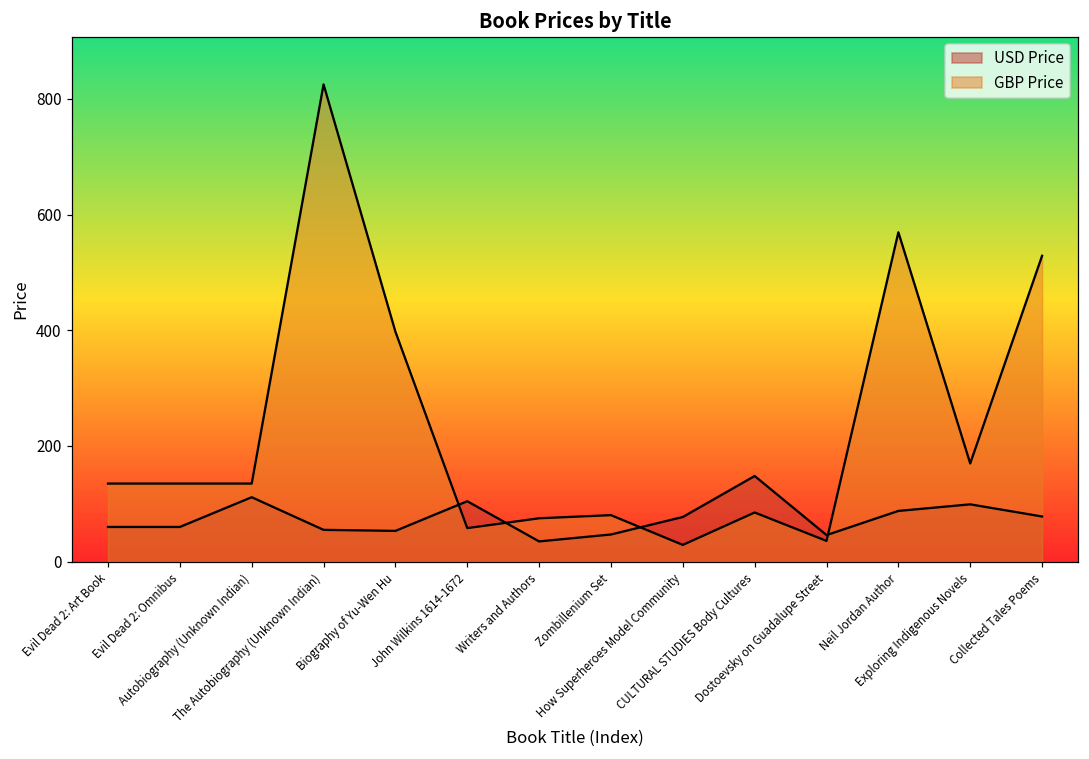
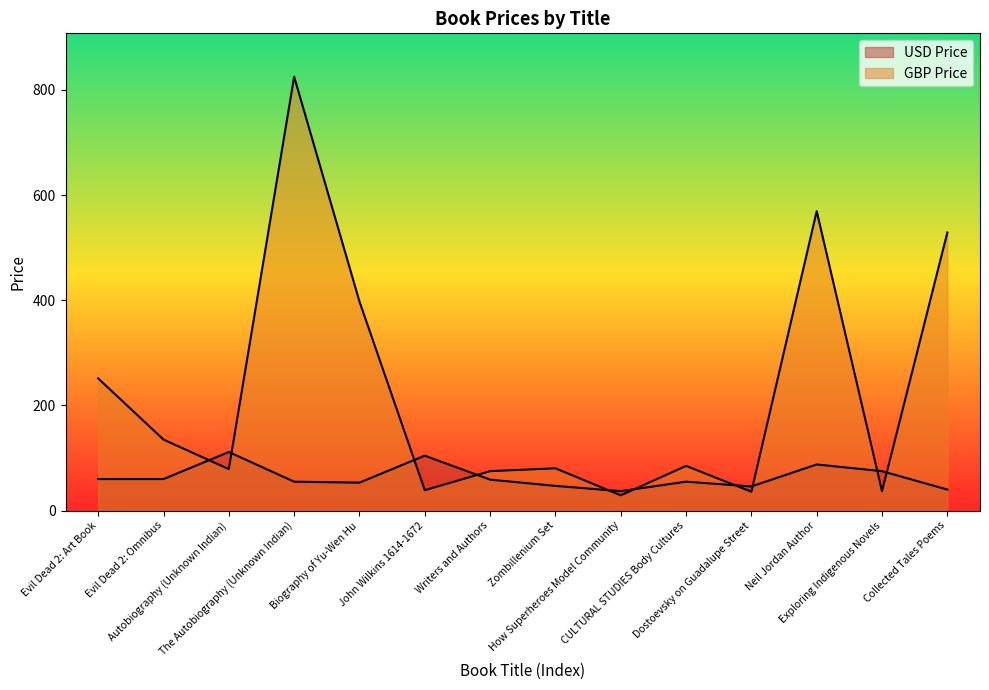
GBP Price, Evil Dead 2: Art Book: 140 -> 250
GBP Price, Autobiography (Unknown Indian): 140 -> 80
GBP Price, John Wilkins 1614-1672: 60 -> 40
USD Price, Writers and Authors: 40 -> 60
USD Price, How Superheroes Model Community: 80 -> 40
USD Price, CULTURAL STUDIES Body Cultures: 150 -> 60
USD Price, Exploring Indigenous Novels: 100 -> 80
GBP Price, Exploring Indigenous Novels: 170 -> 40
USD Price, Collected Tales Poems: 80 -> 40
